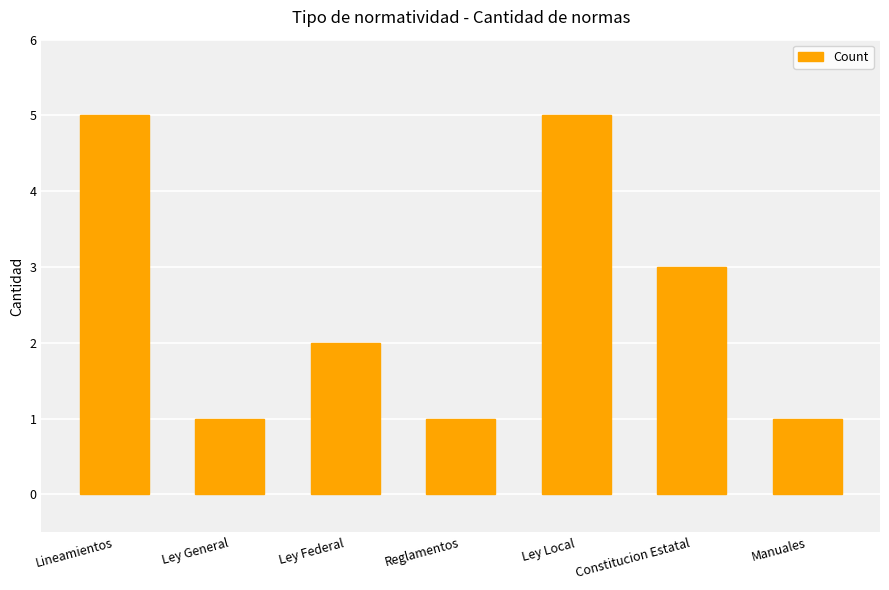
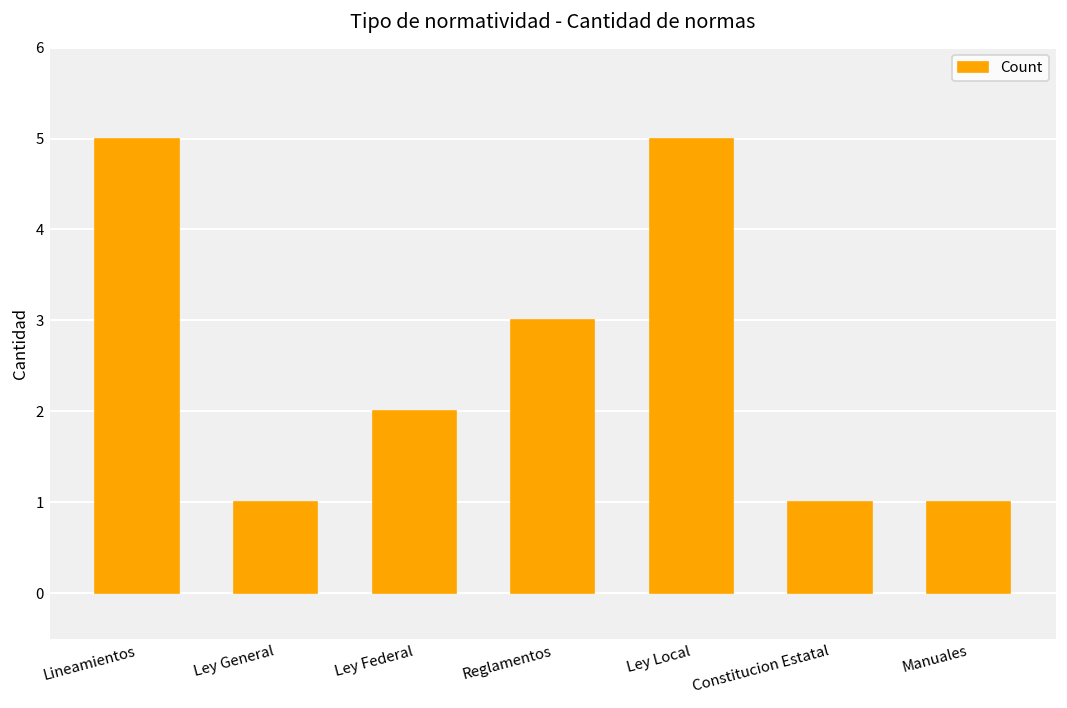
Reglamentos: 1 -> 3
Constitucion Estatal: 3 -> 1
